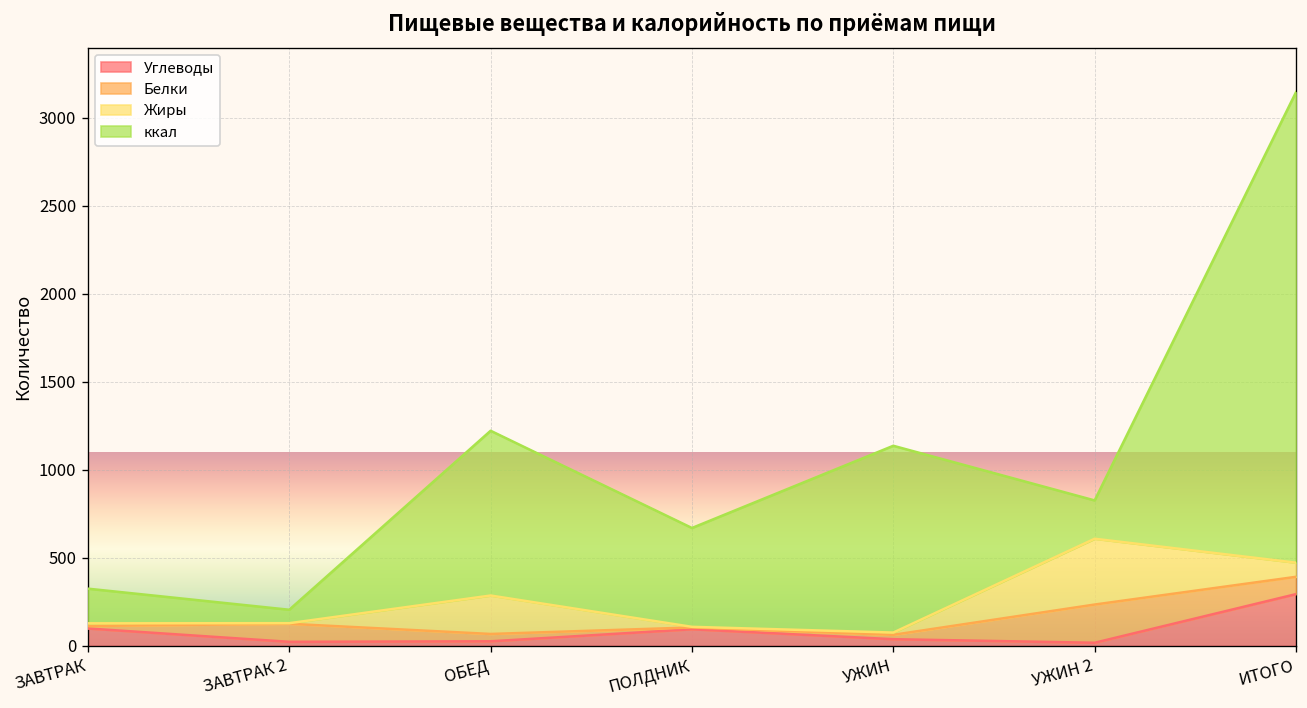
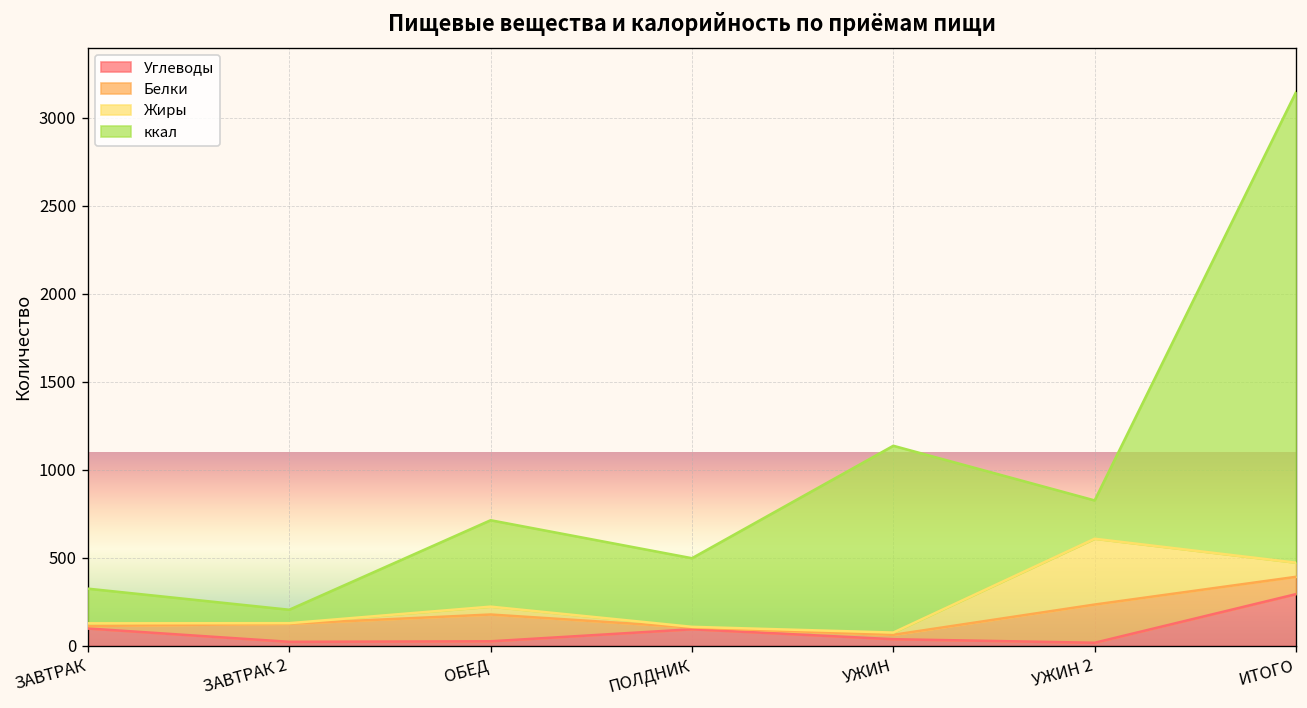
Белки, ОБЕД: 40 -> 150
Жиры, ОБЕД: 220 -> 40
ккал, ОБЕД: 940 -> 490
ккал, ПОЛДНИК: 560 -> 390
